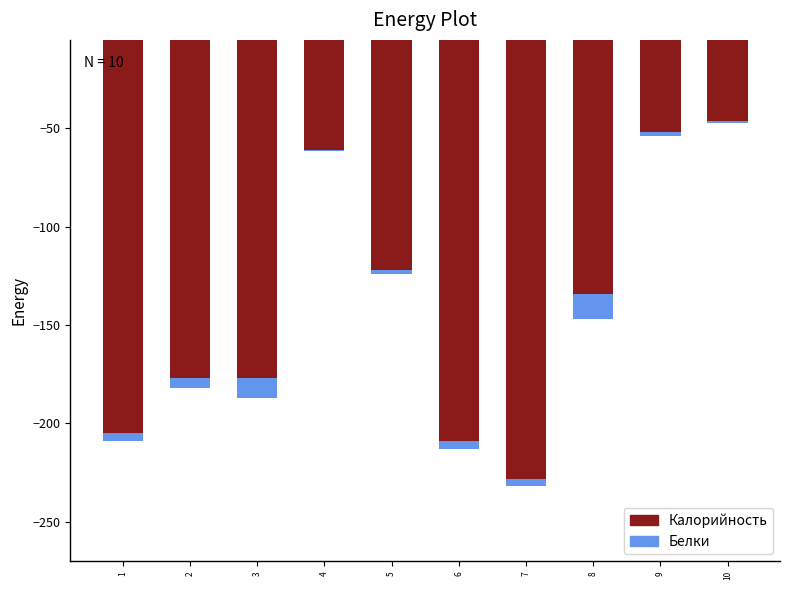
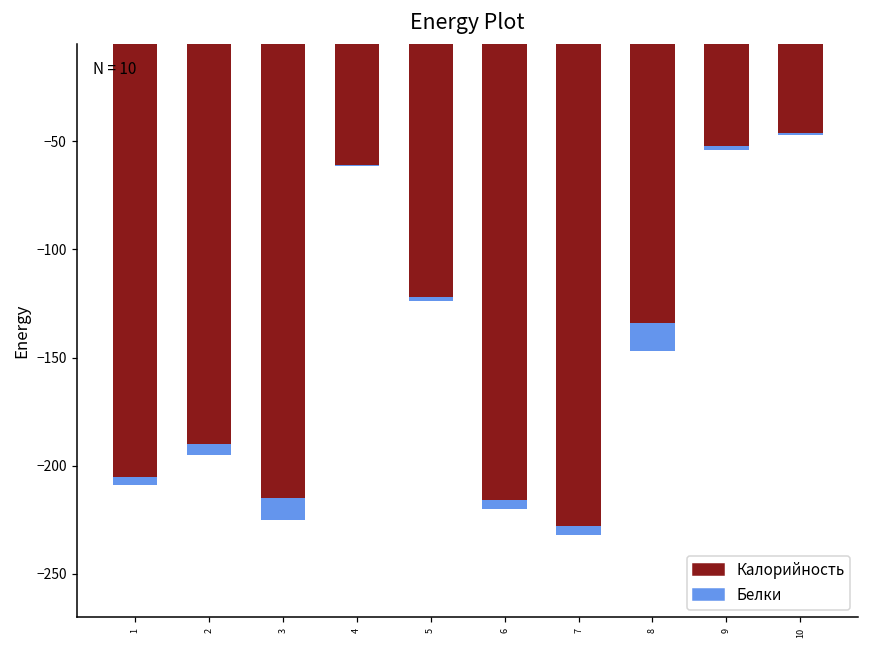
Калорийность, 2: -177 -> -190
Калорийность, 3: -177 -> -215
Калорийность, 6: -209 -> -216
